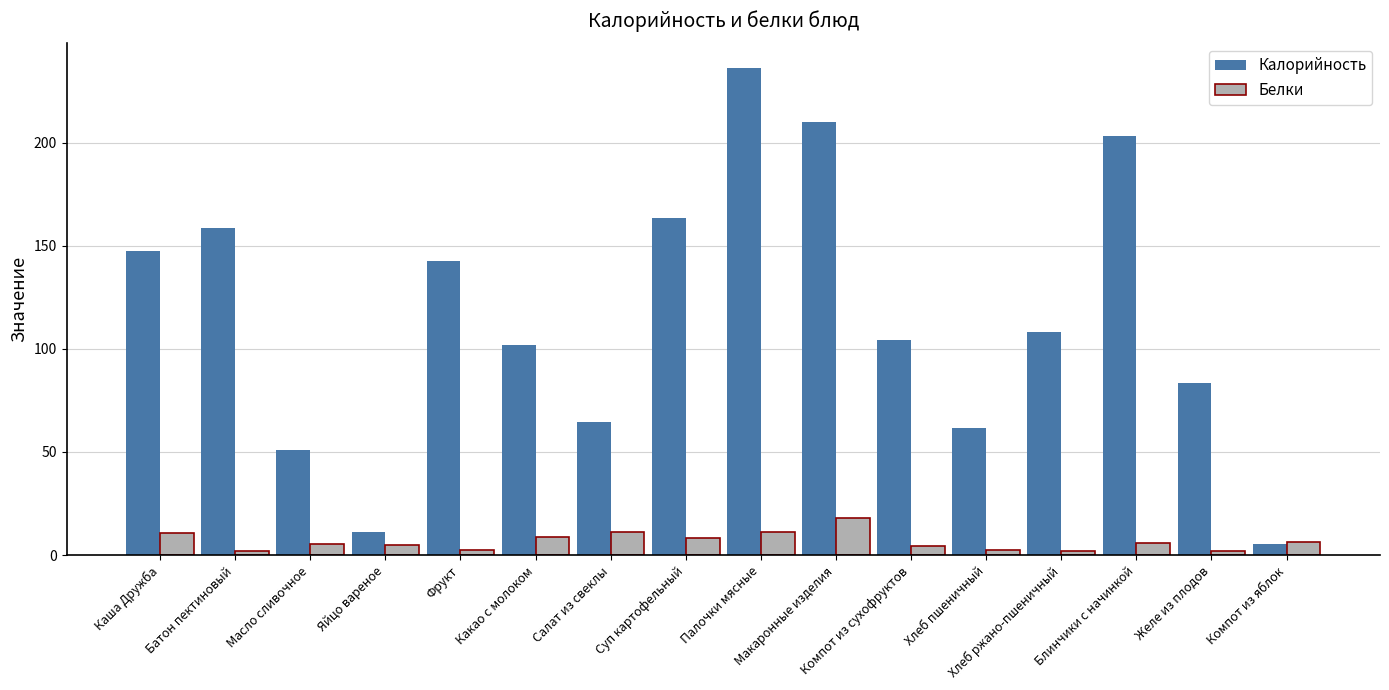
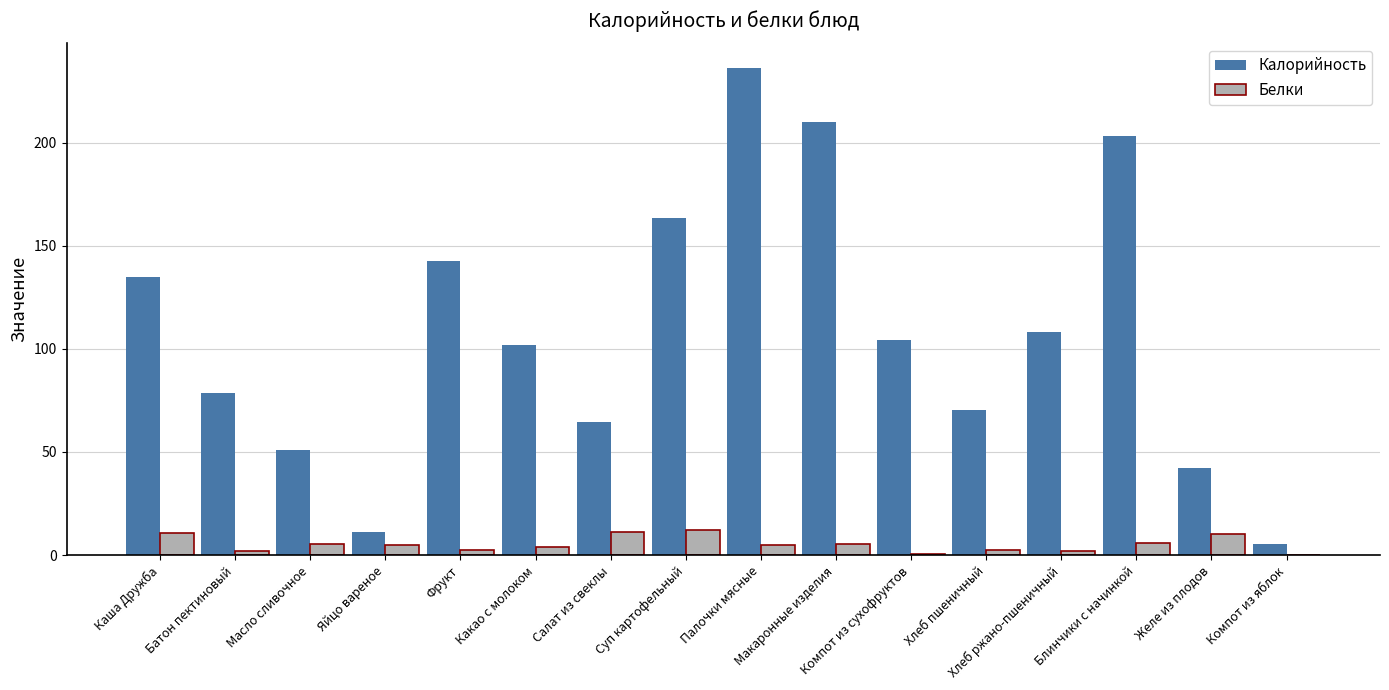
Калорийность, Каша Дружба: 147 -> 135
Калорийность, Батон пектиновый: 159 -> 79
Белки, Какао с молоком: 9 -> 4
Белки, Суп картофельный: 8 -> 12
Белки, Палочки мясные: 11 -> 5
Белки, Макаронные изделия: 18 -> 5
Белки, Компот из сухофруктов: 4 -> 0
Калорийность, Хлеб пшеничный: 62 -> 70
Калорийность, Желе из плодов: 83 -> 42
Белки, Желе из плодов: 2 -> 10
Белки, Компот из яблок: 6 -> 0
